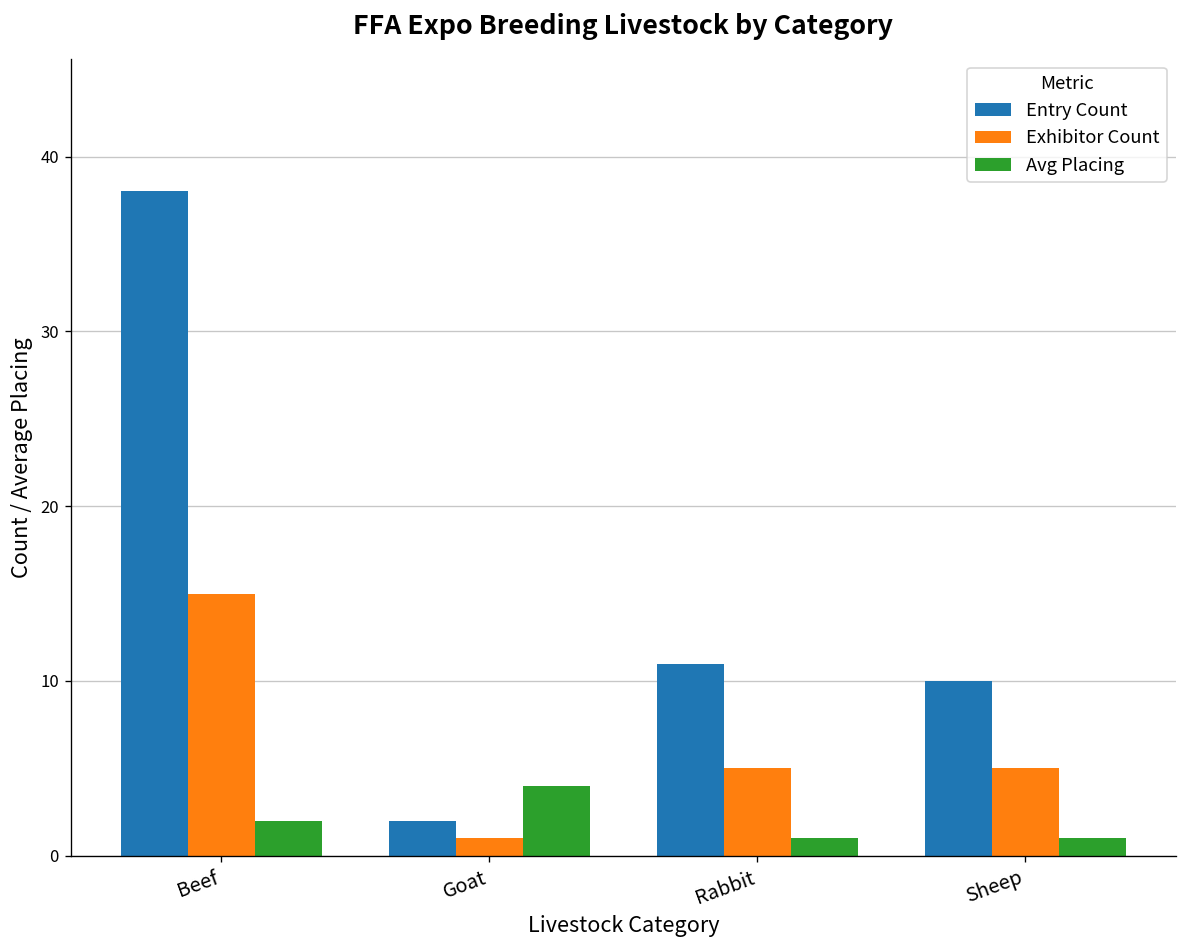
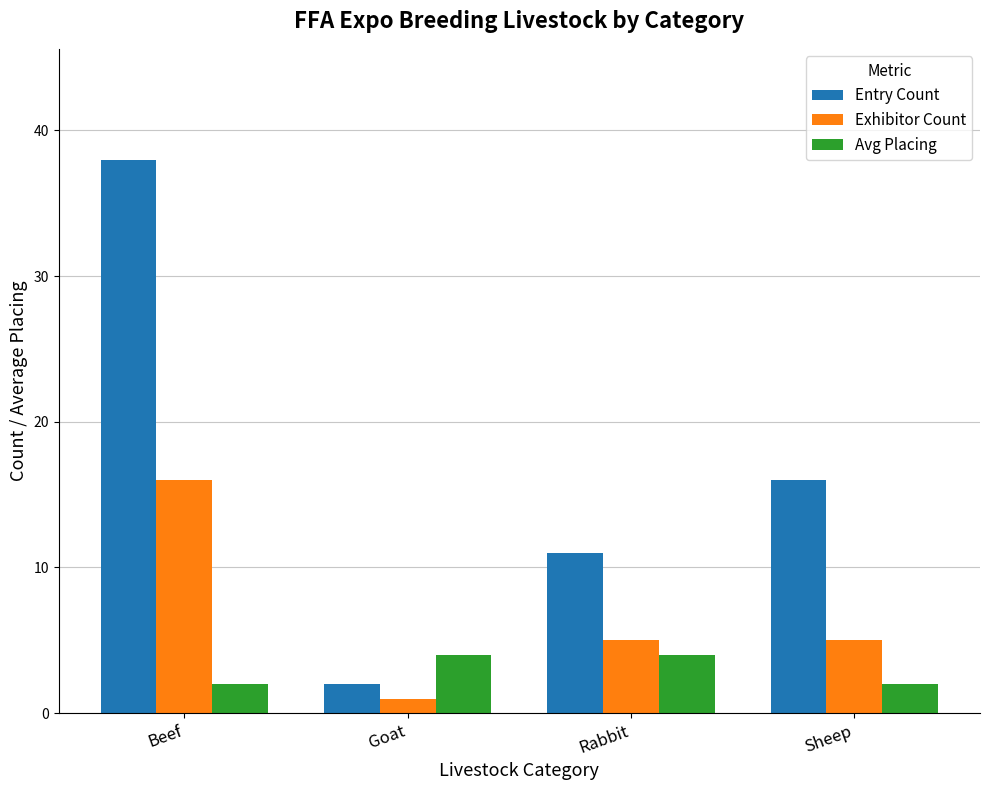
Exhibitor Count, Beef: 15 -> 16
Avg Placing, Rabbit: 1 -> 4
Entry Count, Sheep: 10 -> 16
Avg Placing, Sheep: 1 -> 2
